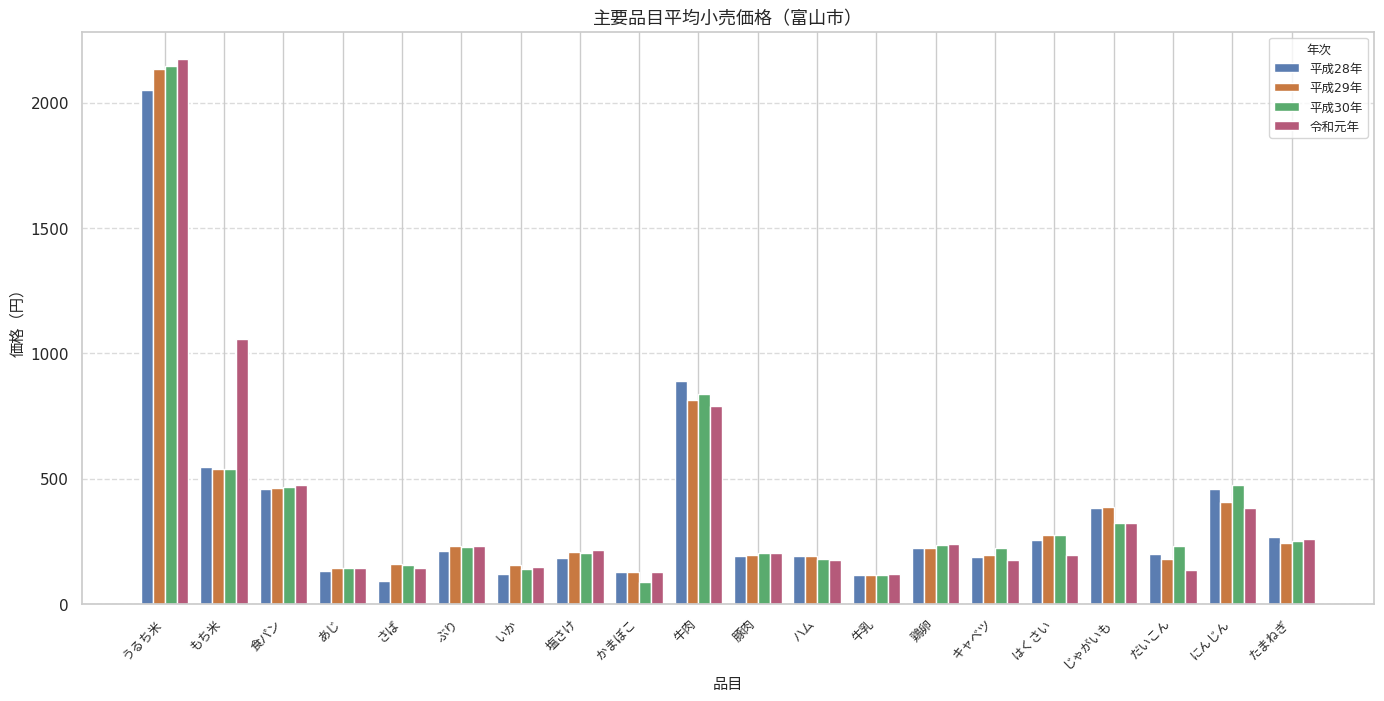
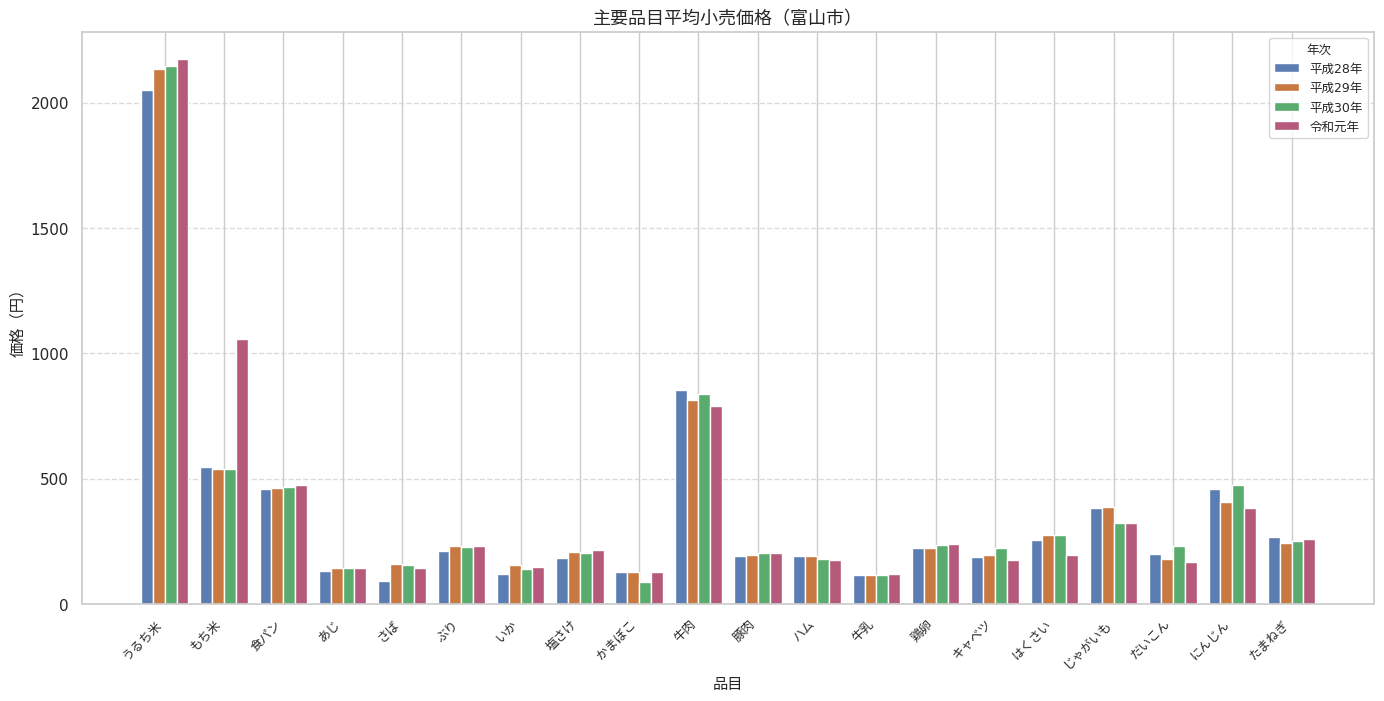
平成28年, 牛肉: 890 -> 850
令和元年, だいこん: 130 -> 170
